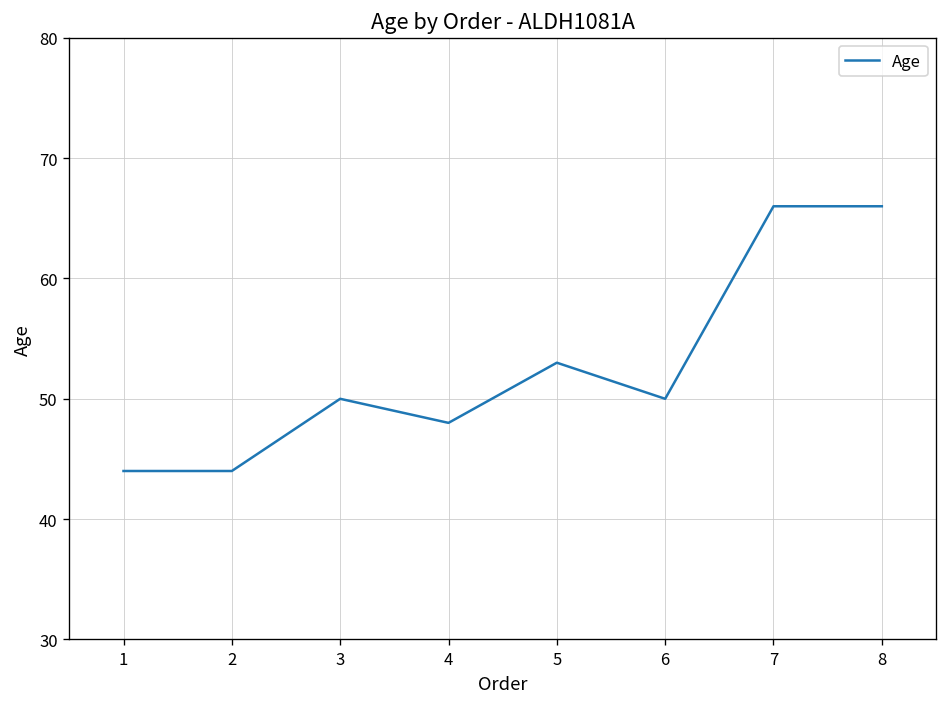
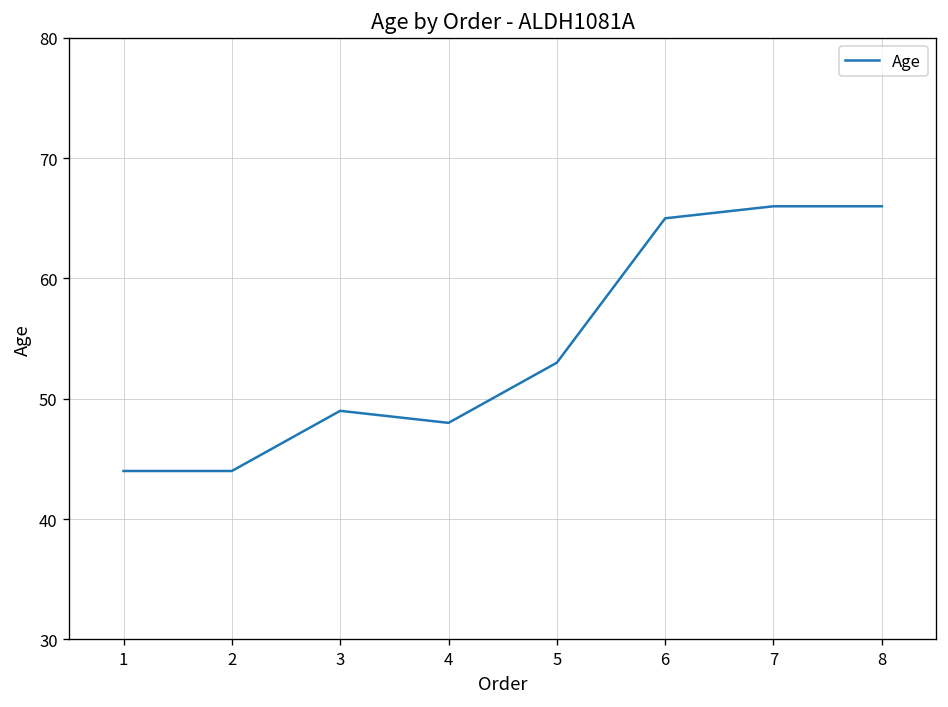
3: 50 -> 49
6: 50 -> 65
